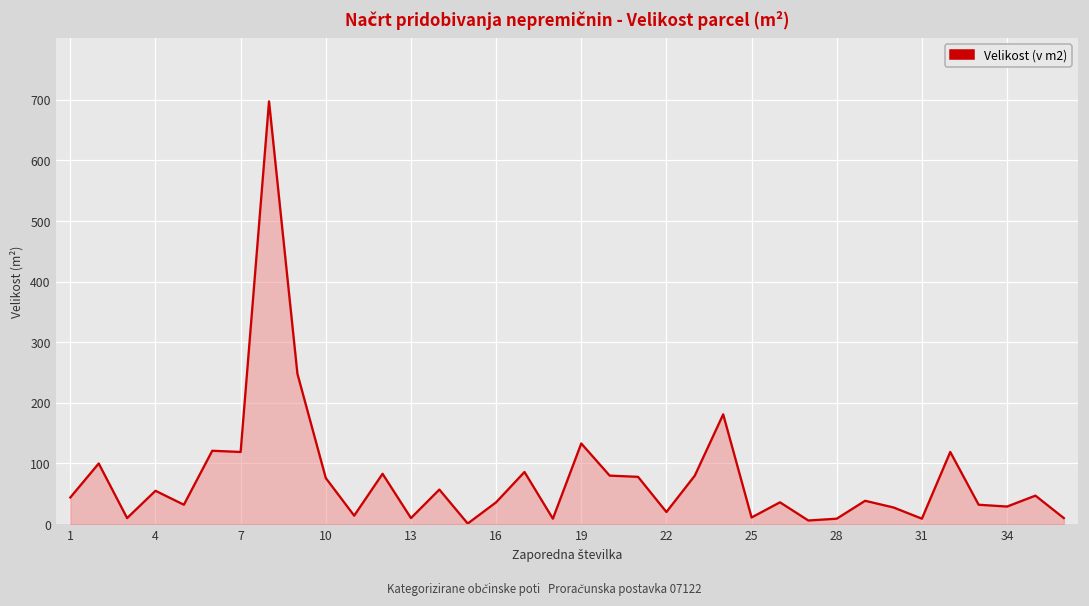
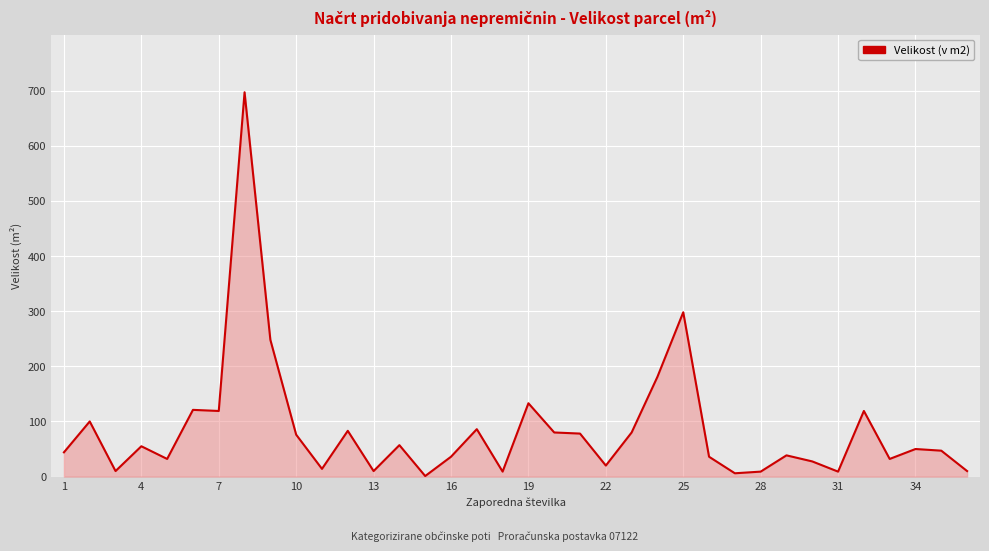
25: 10 -> 300
34: 30 -> 50
